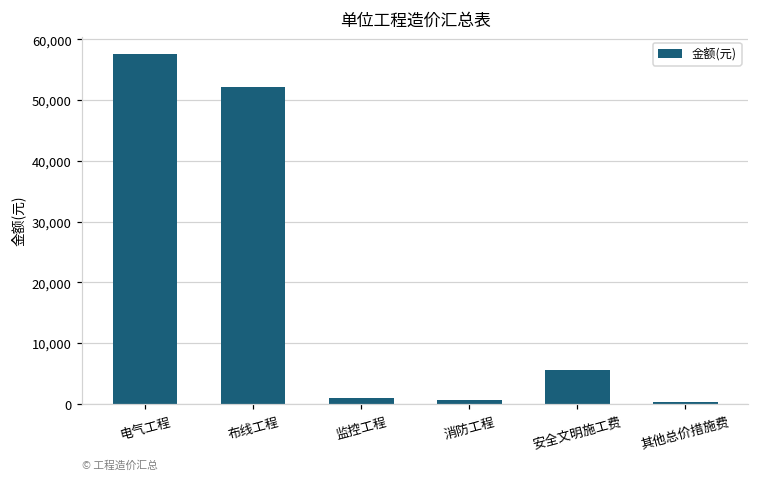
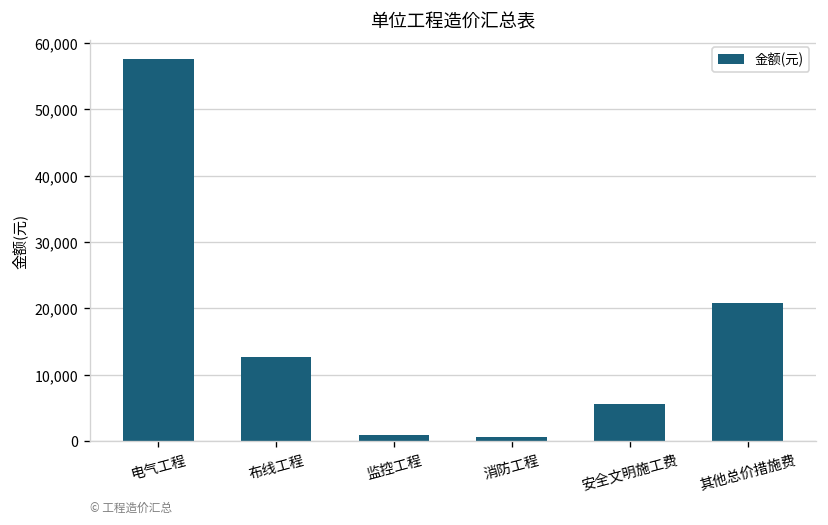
布线工程: 52,000 -> 13,000
其他总价措施费: 0 -> 21,000
